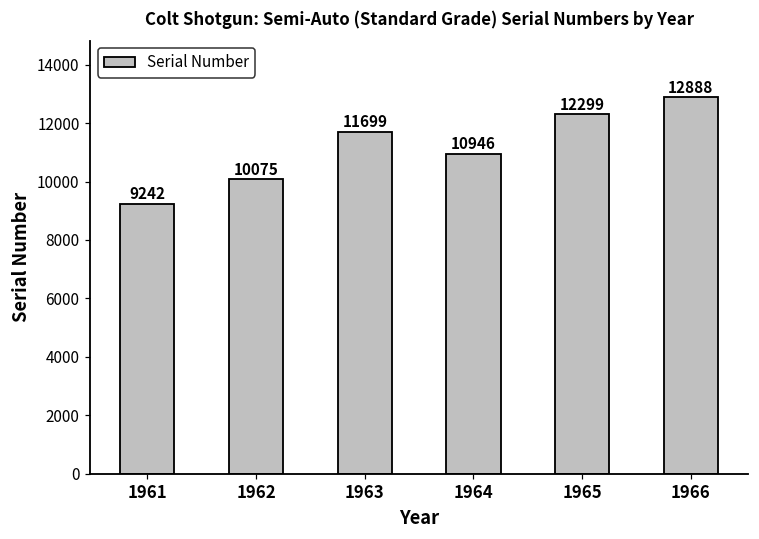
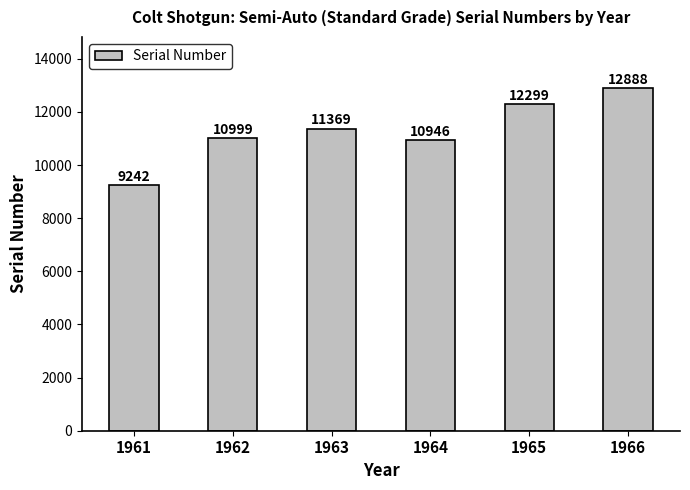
1962: 10075 -> 10999
1963: 11699 -> 11369
